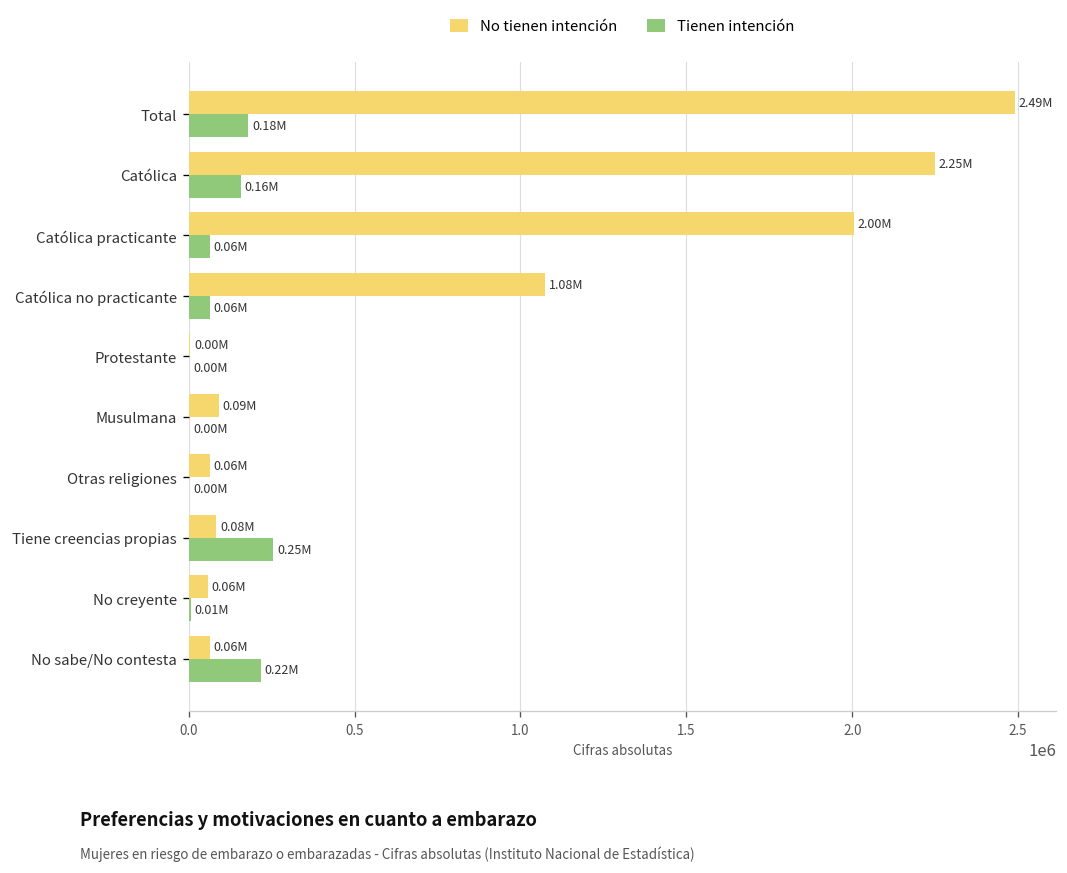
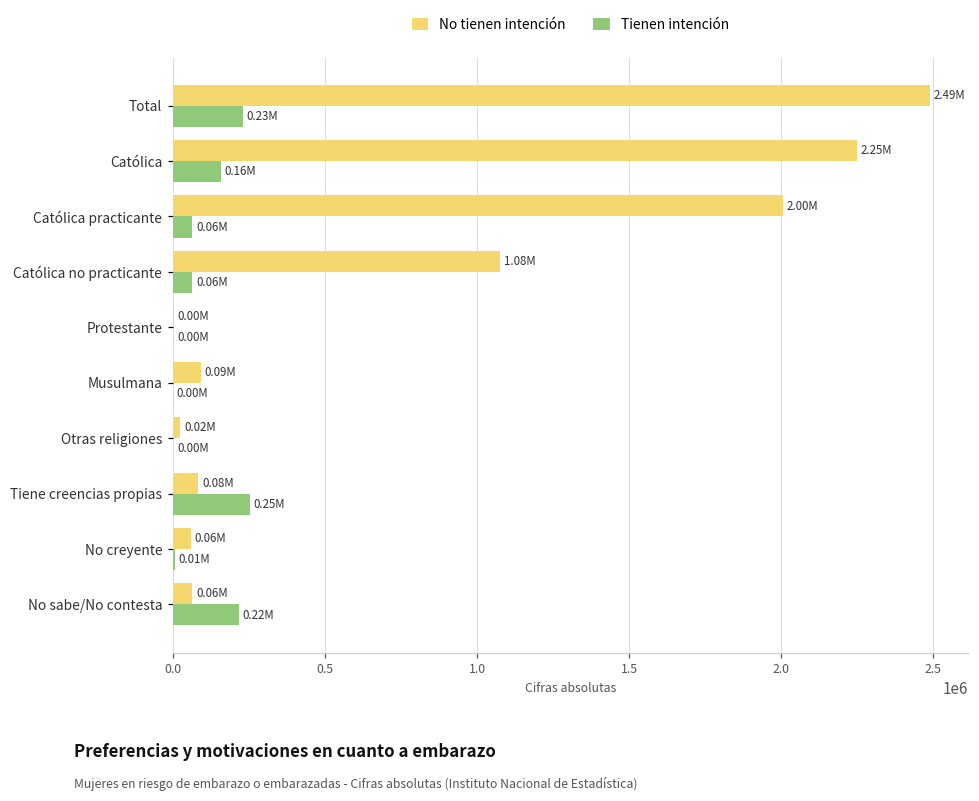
Tienen intención, Total: 0.18M -> 0.23M
No tienen intención, Otras religiones: 0.06M -> 0.02M
